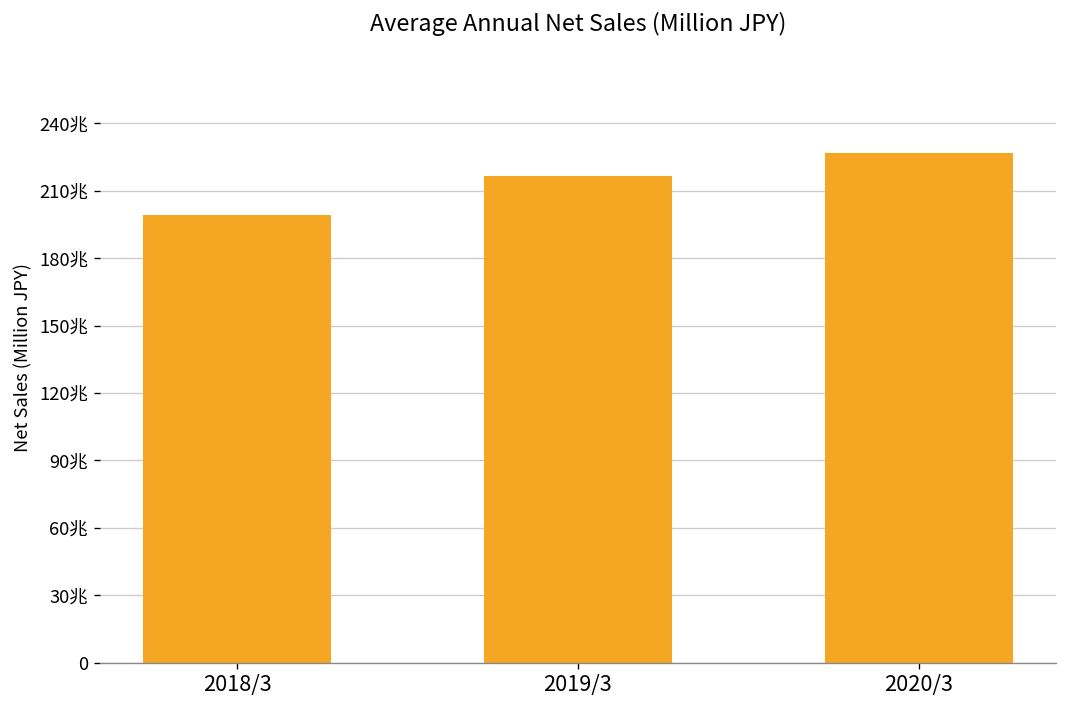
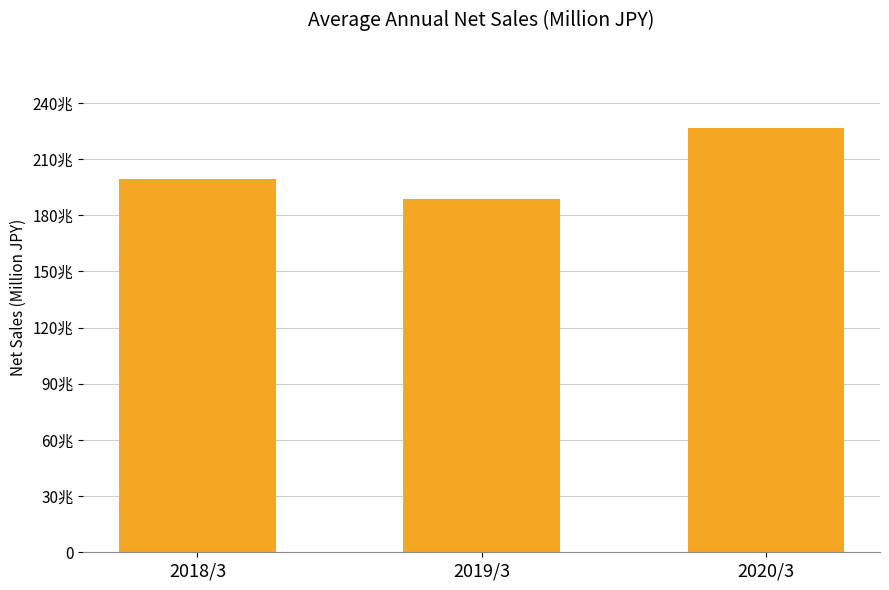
2019/3: 216兆 -> 189兆
